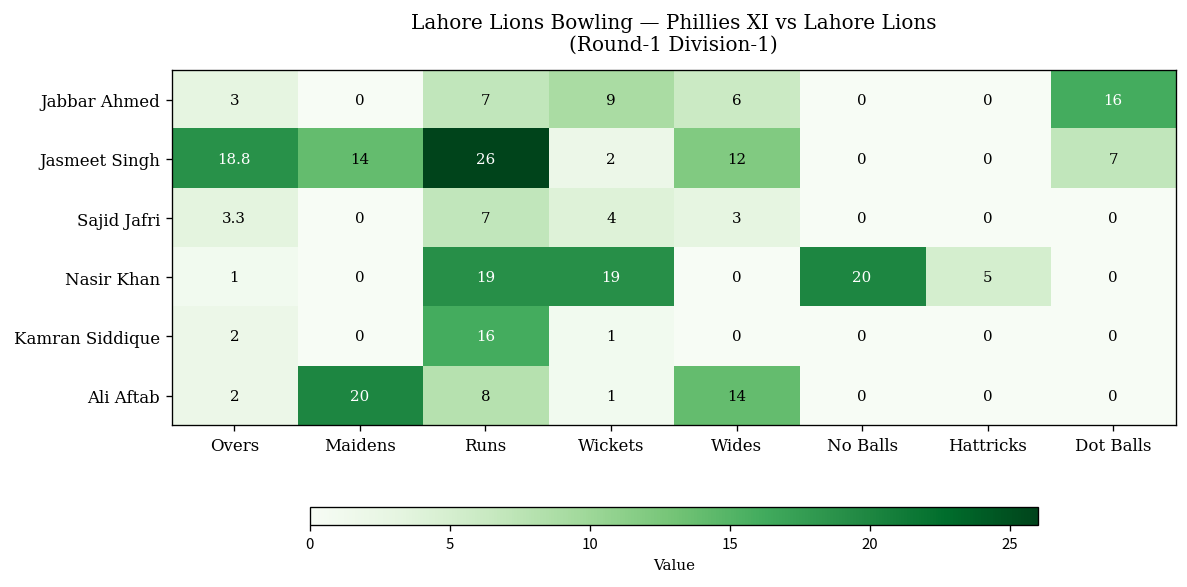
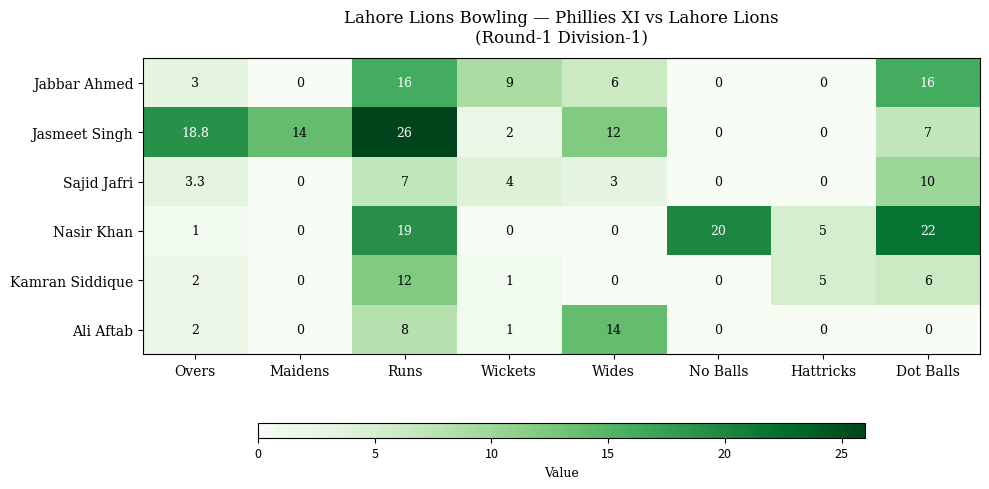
Jabbar Ahmed, Runs: 7 -> 16
Sajid Jafri, Dot Balls: 0 -> 10
Nasir Khan, Wickets: 19 -> 0
Nasir Khan, Dot Balls: 0 -> 22
Kamran Siddique, Runs: 16 -> 12
Kamran Siddique, Hattricks: 0 -> 5
Kamran Siddique, Dot Balls: 0 -> 6
Ali Aftab, Maidens: 20 -> 0
